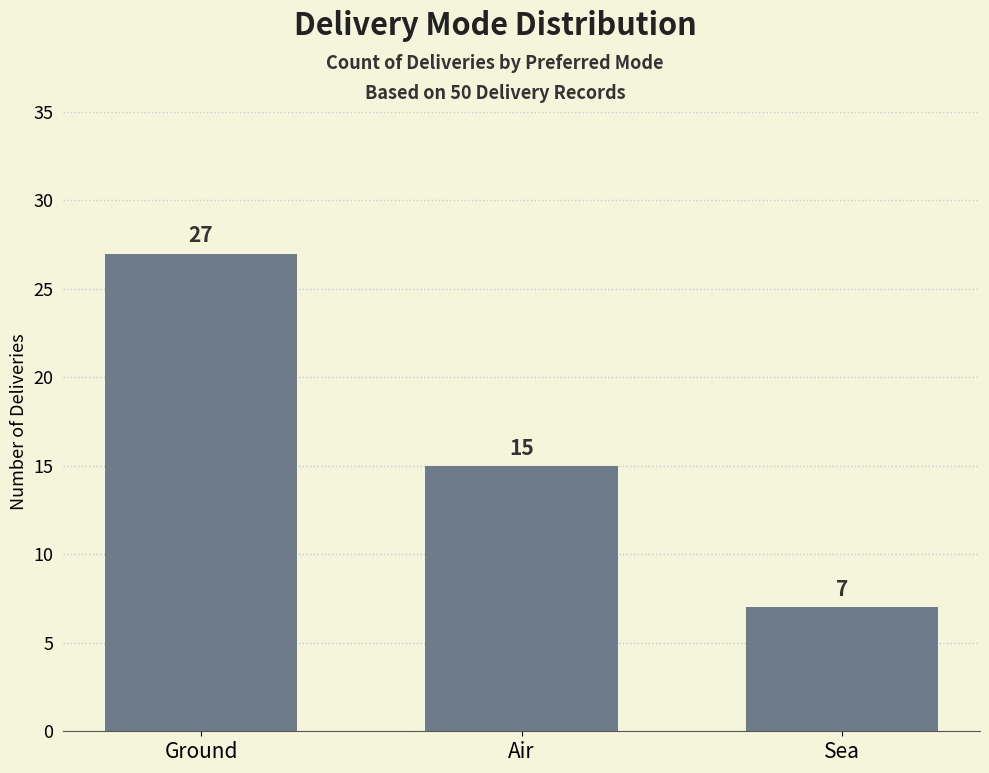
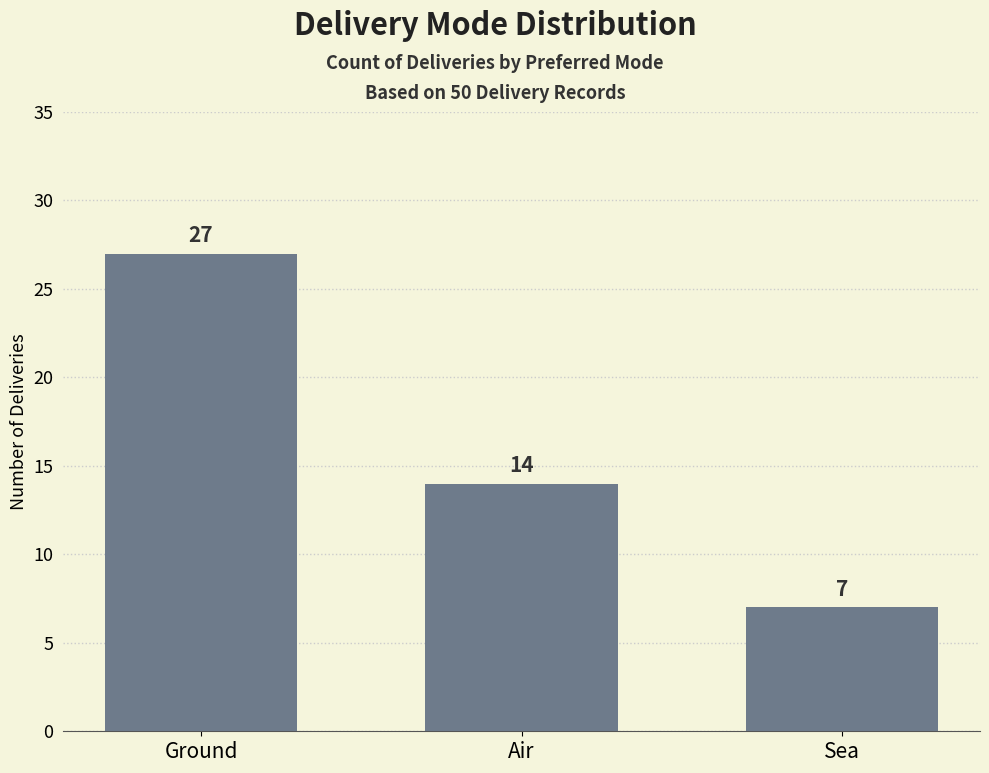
Air: 15 -> 14
